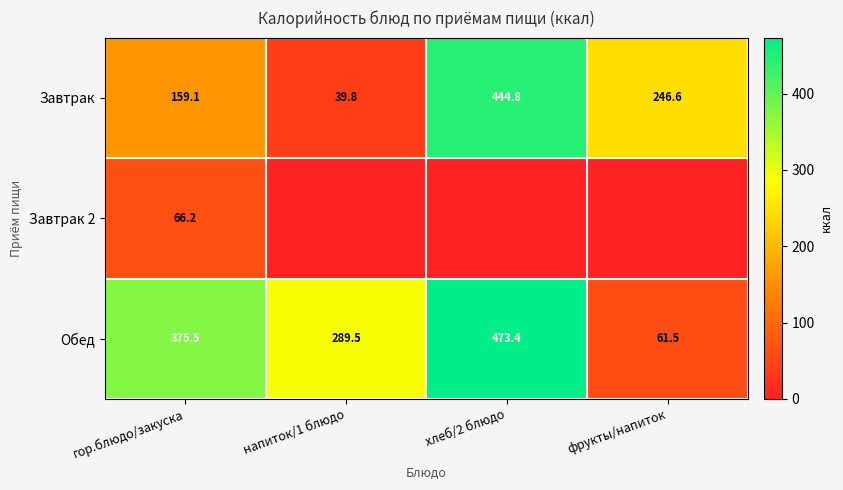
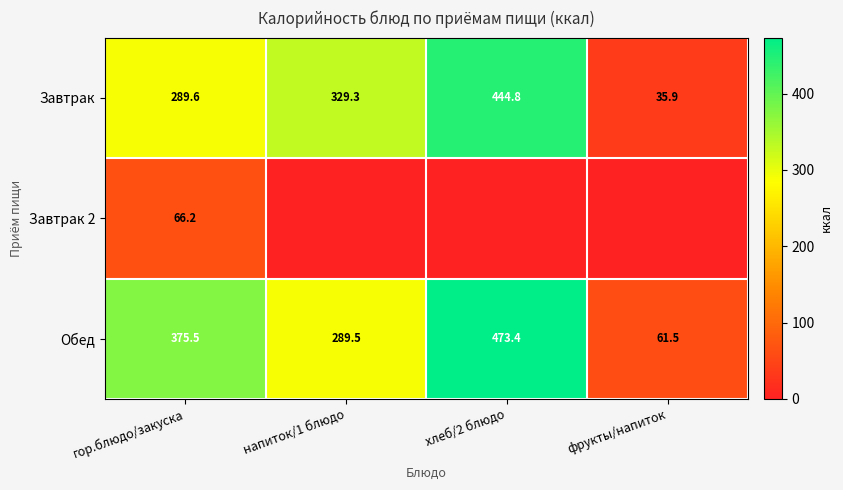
Завтрак, гор.блюдо/закуска: 159.1 -> 289.6
Завтрак, напиток/1 блюдо: 39.8 -> 329.3
Завтрак, фрукты/напиток: 246.6 -> 35.9
